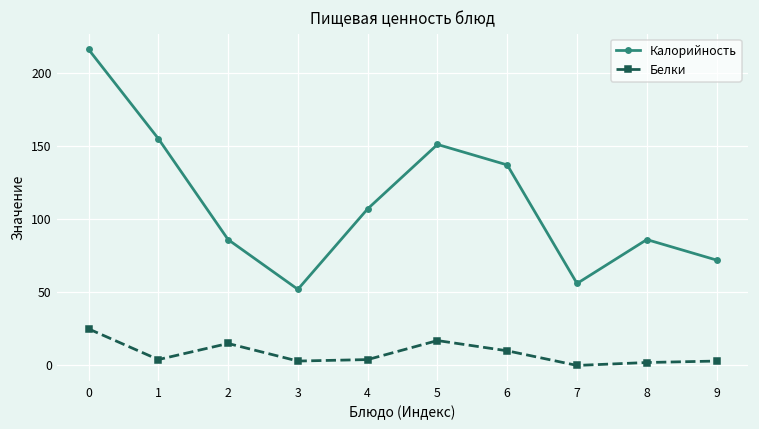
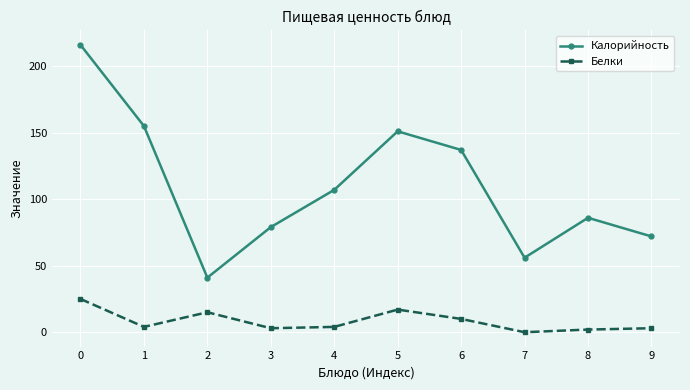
Калорийность, 2: 86 -> 41
Калорийность, 3: 52 -> 79
